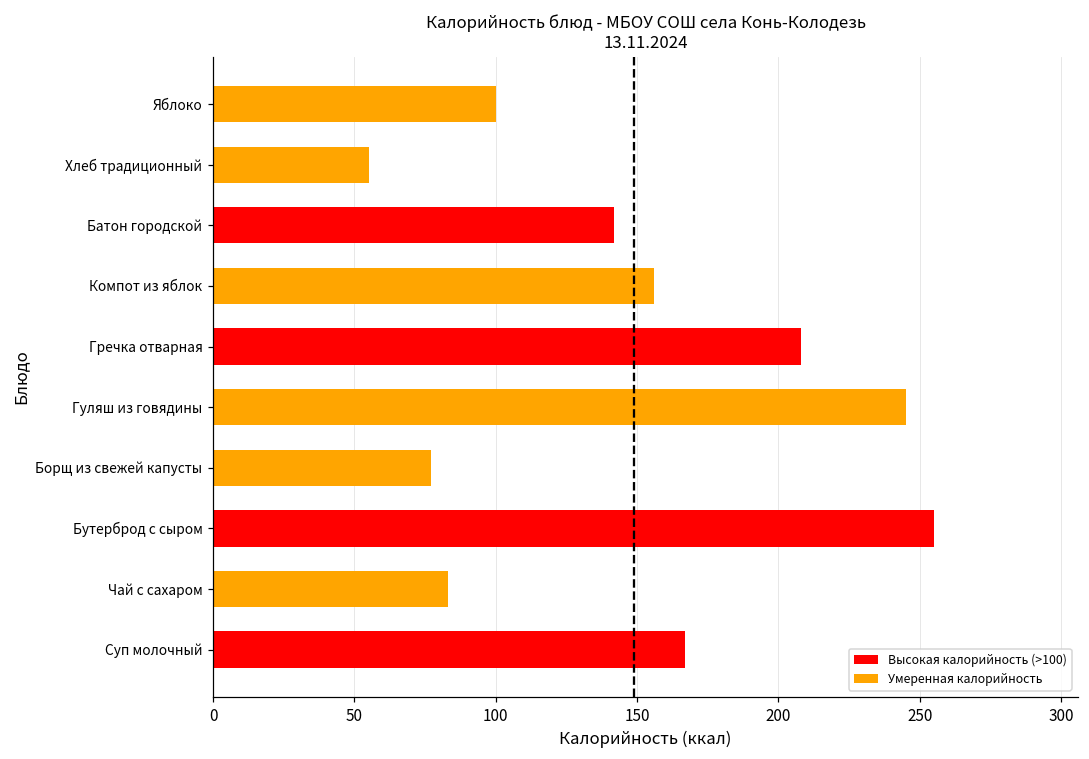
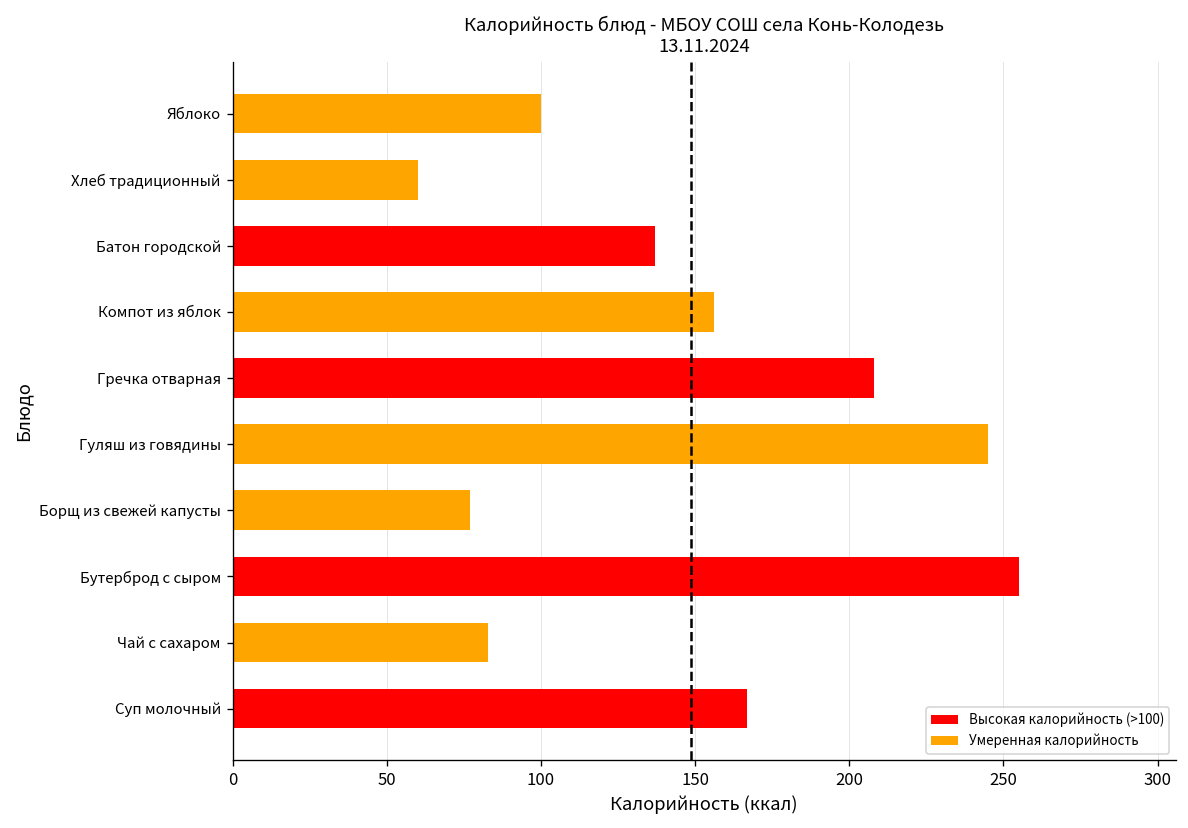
Хлеб традиционный: 55 -> 60
Батон городской: 142 -> 137
